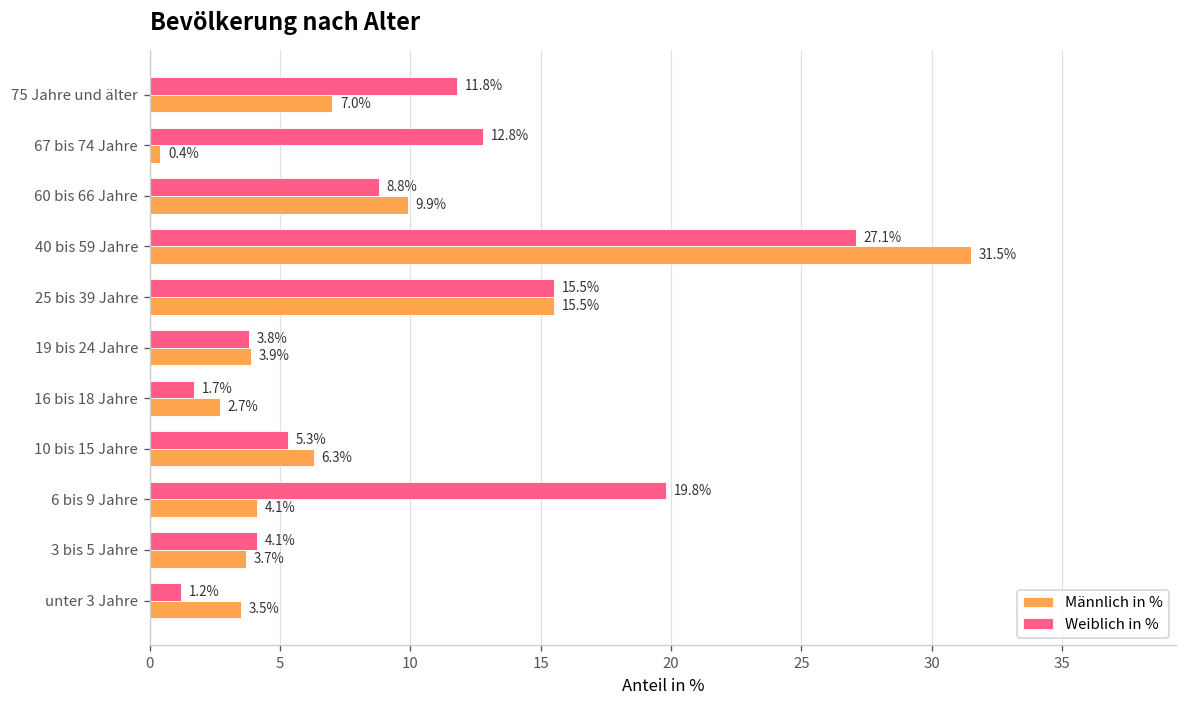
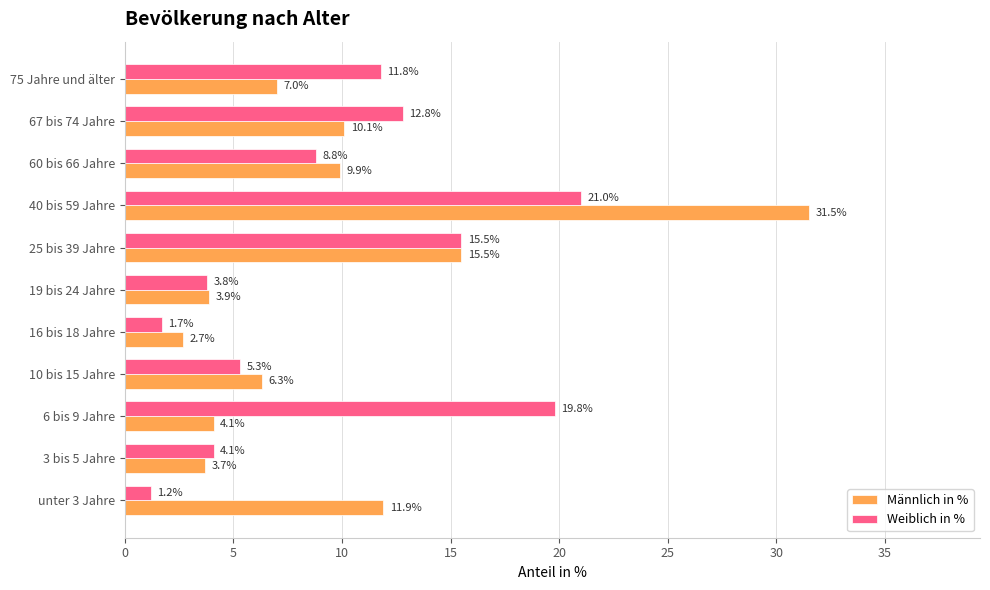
Männlich in %, 67 bis 74 Jahre: 0.4% -> 10.1%
Weiblich in %, 40 bis 59 Jahre: 27.1% -> 21.0%
Männlich in %, unter 3 Jahre: 3.5% -> 11.9%
